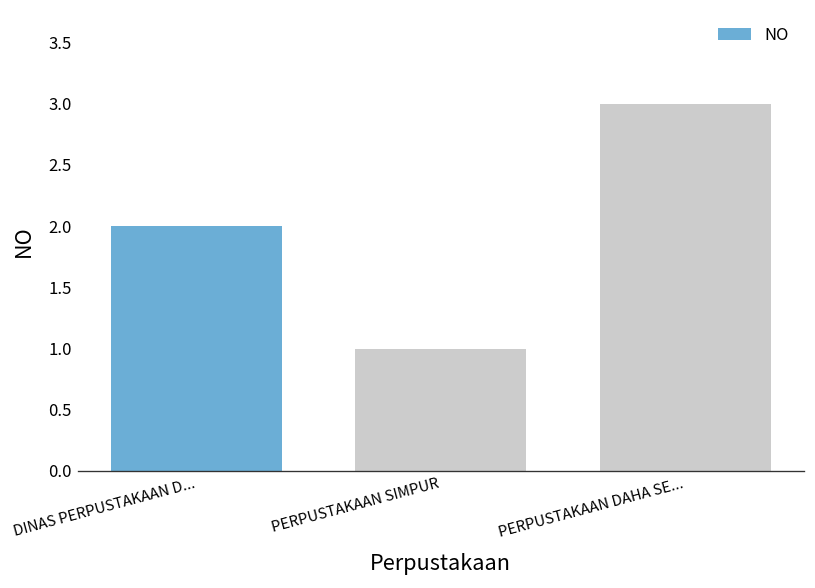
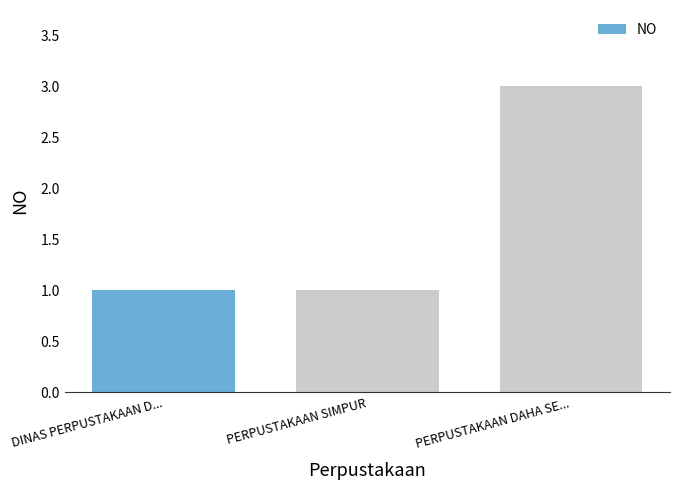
DINAS PERPUSTAKAAN D...: 2 -> 1
